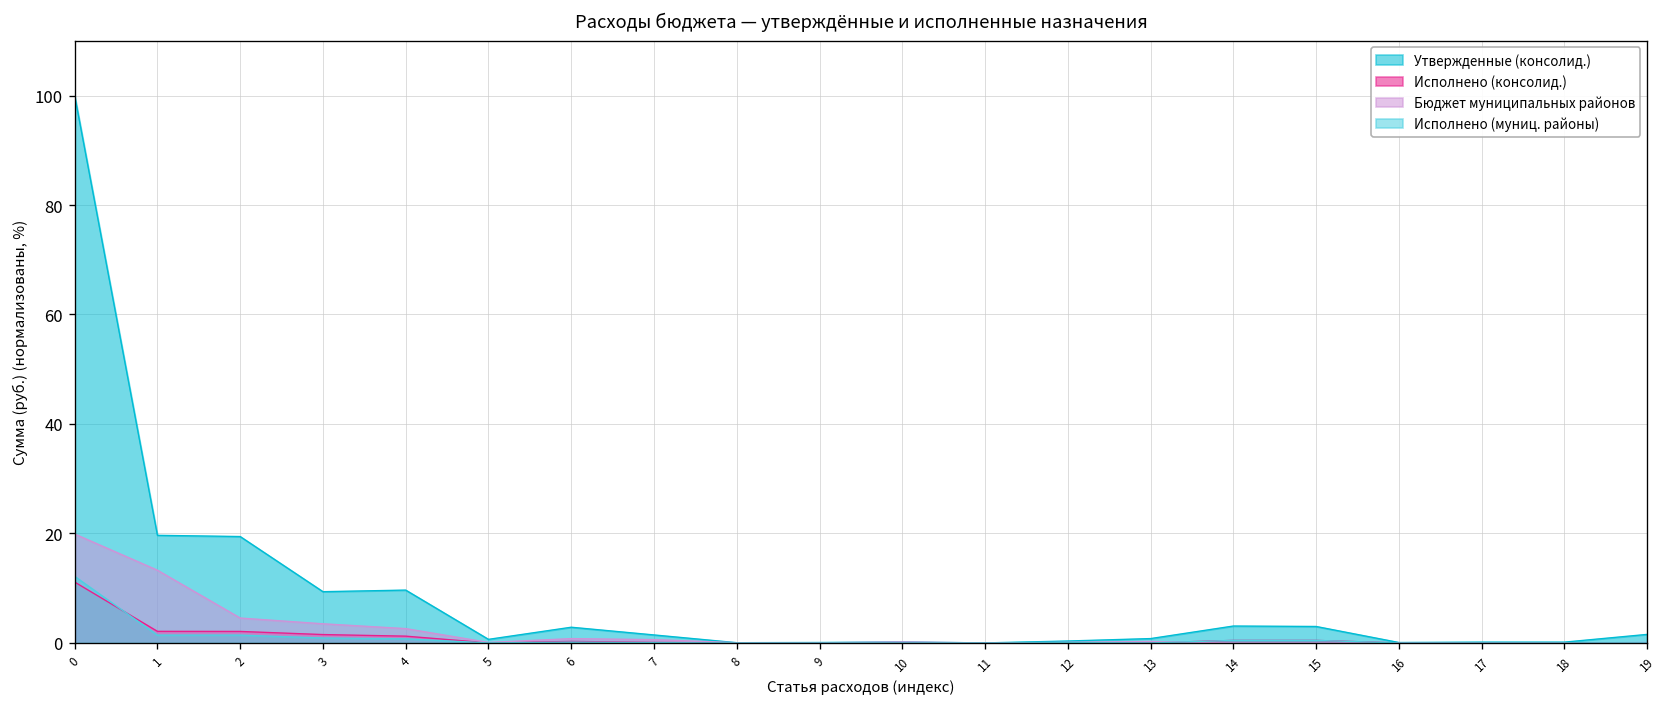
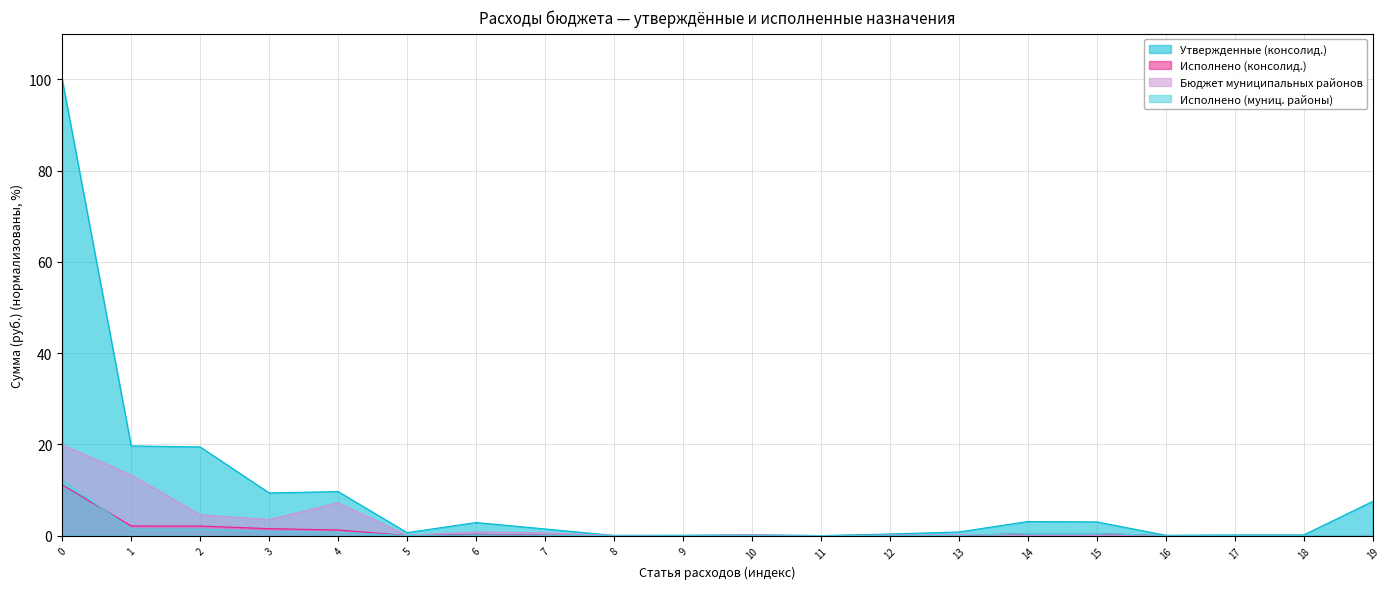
Бюджет муниципальных районов, 4: 3 -> 7
Утвержденные (консолид.), 19: 2 -> 7
